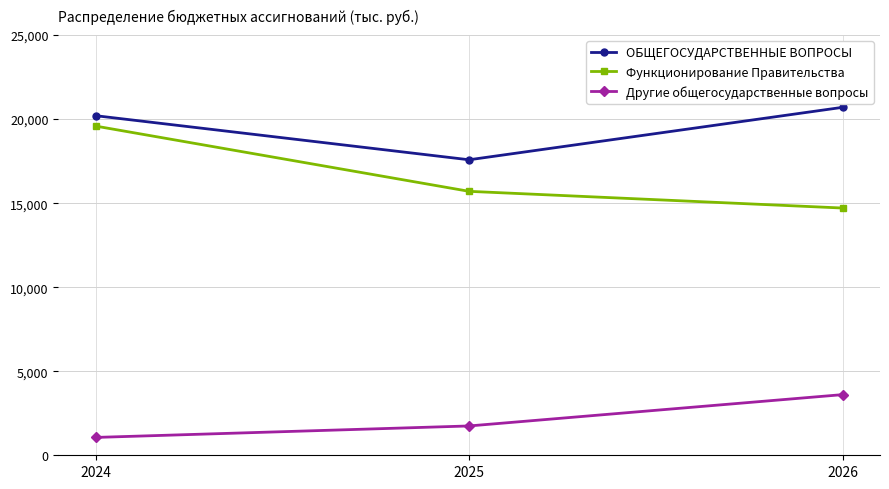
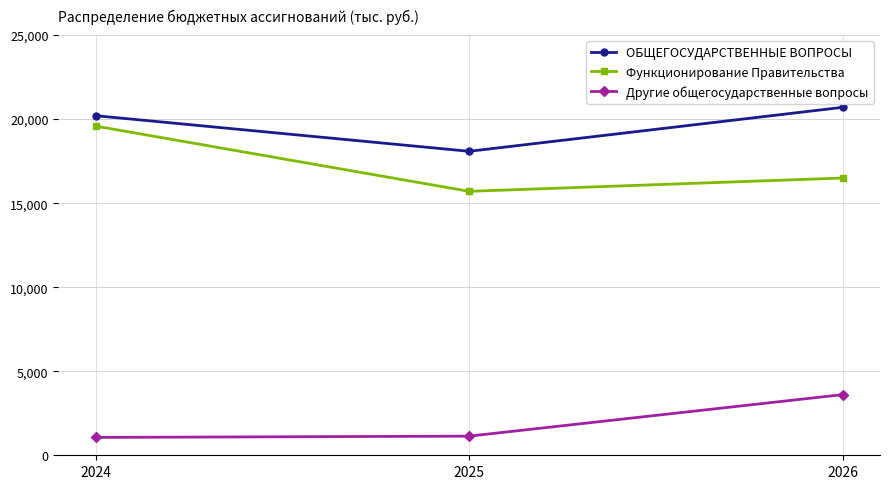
ОБЩЕГОСУДАРСТВЕННЫЕ ВОПРОСЫ, 2025: 17,600 -> 18,100
Другие общегосударственные вопросы, 2025: 1,700 -> 1,100
Функционирование Правительства, 2026: 14,700 -> 16,500
